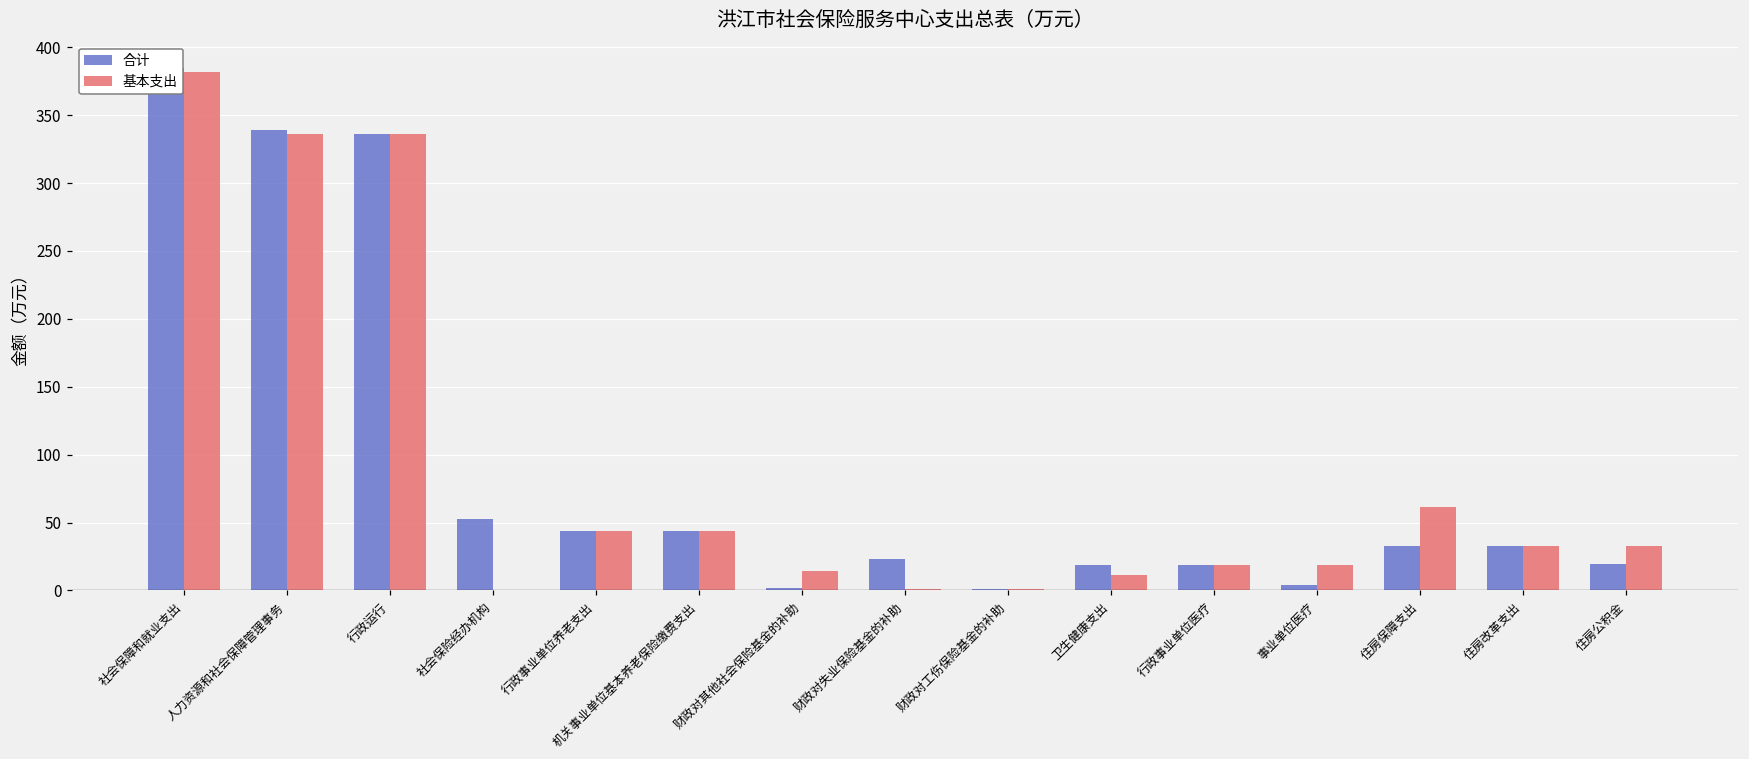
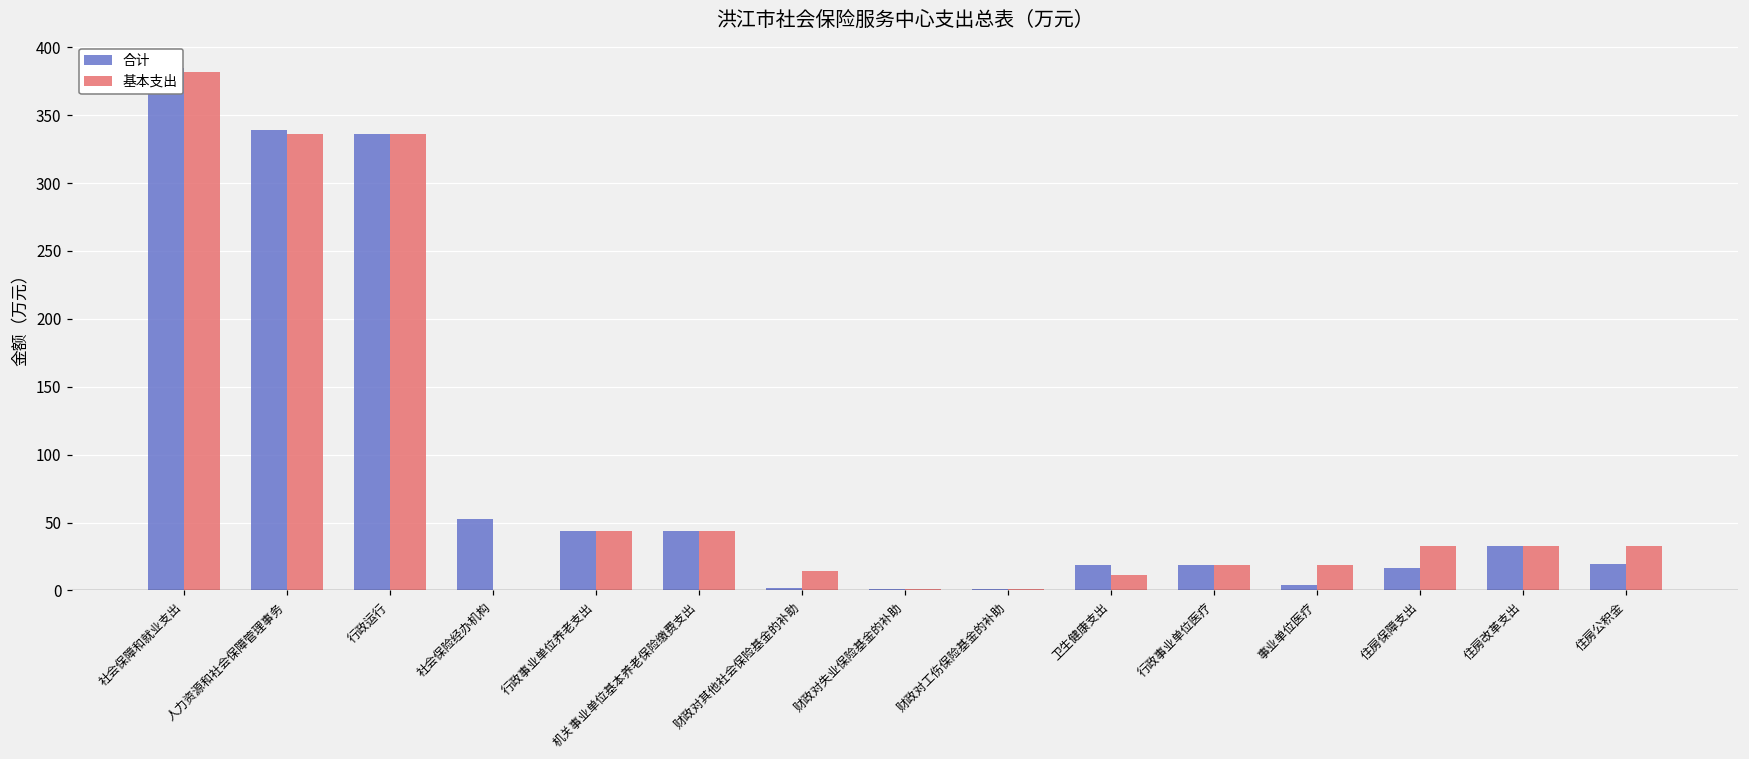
合计, 财政对失业保险基金的补助: 23 -> 1
合计, 住房保障支出: 33 -> 17
基本支出, 住房保障支出: 62 -> 33
